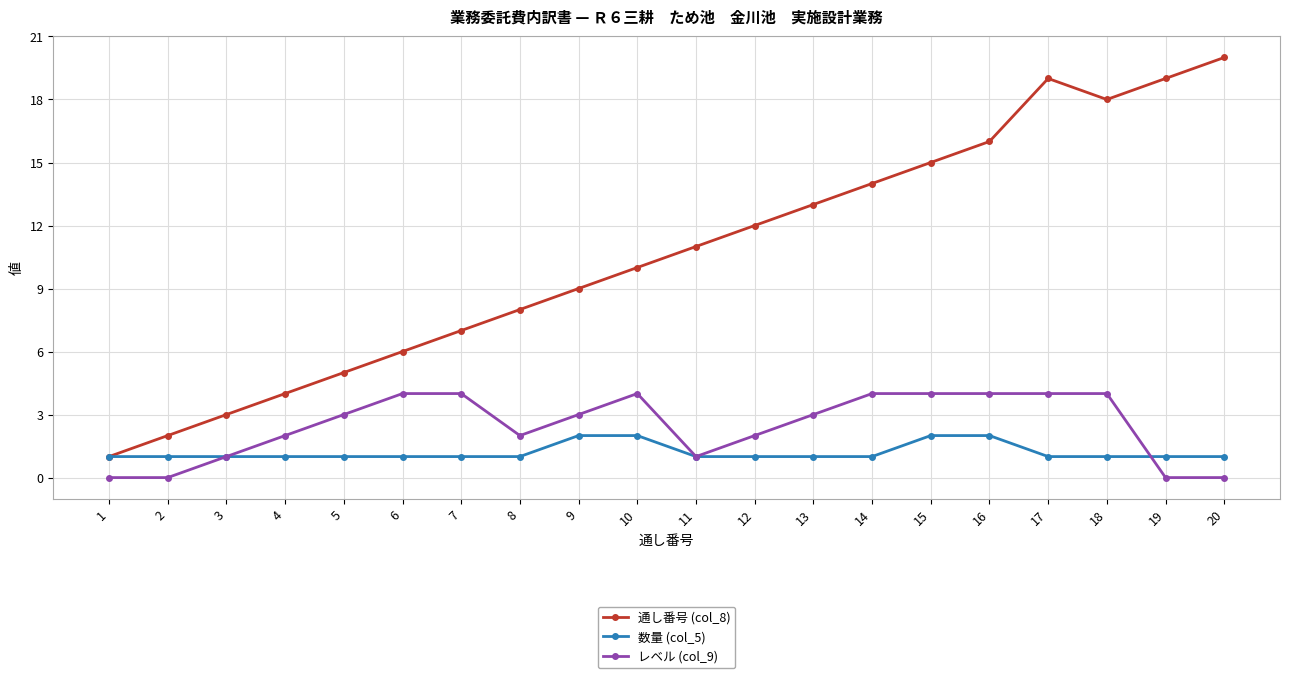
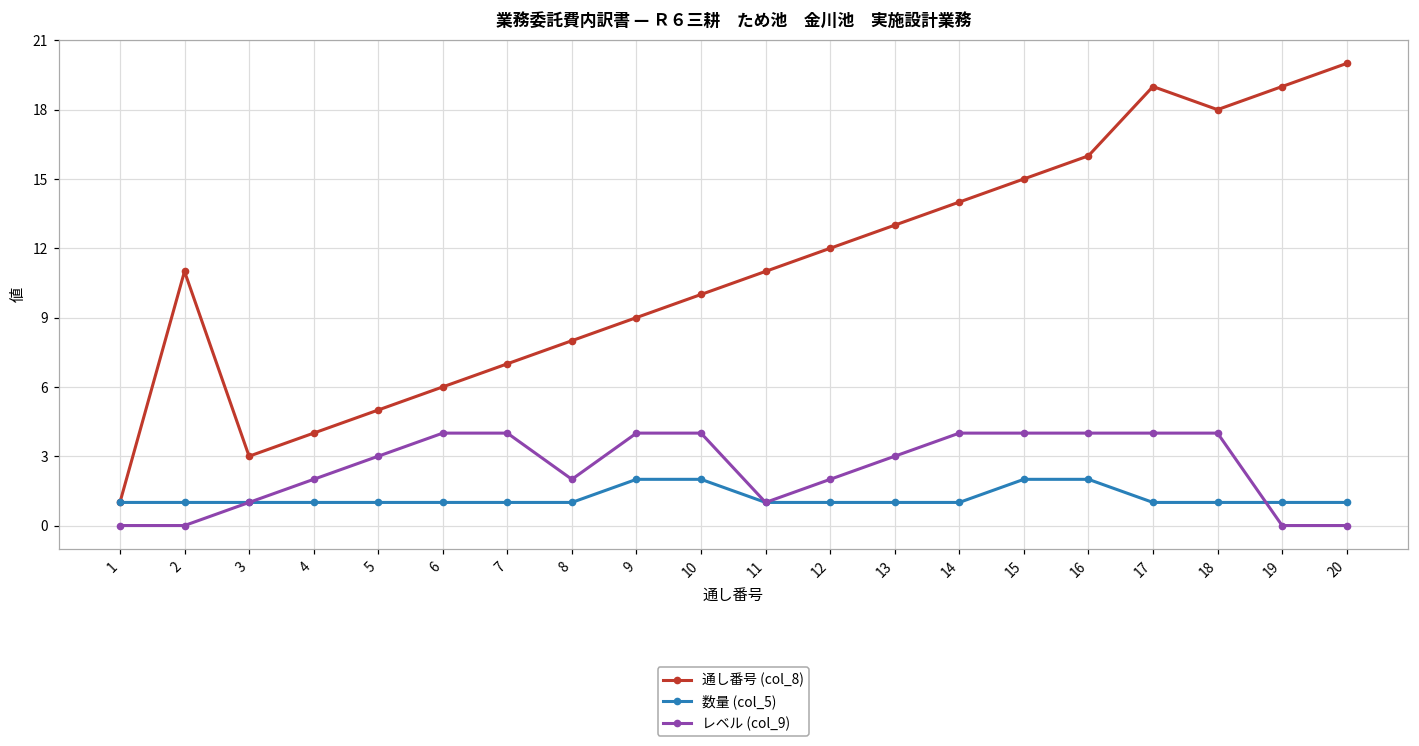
通し番号 (col_8), 2: 2 -> 11
レベル (col_9), 9: 3 -> 4
